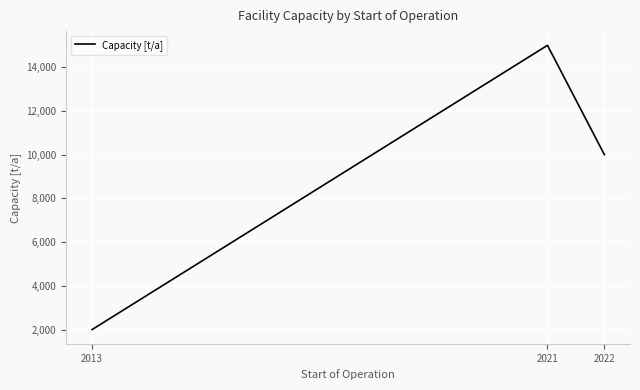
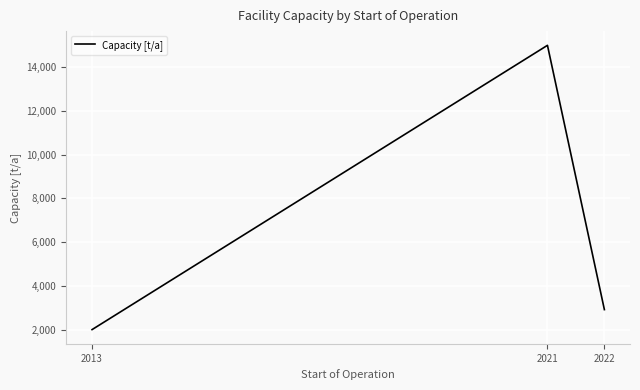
2022: 10,000 -> 2,900
